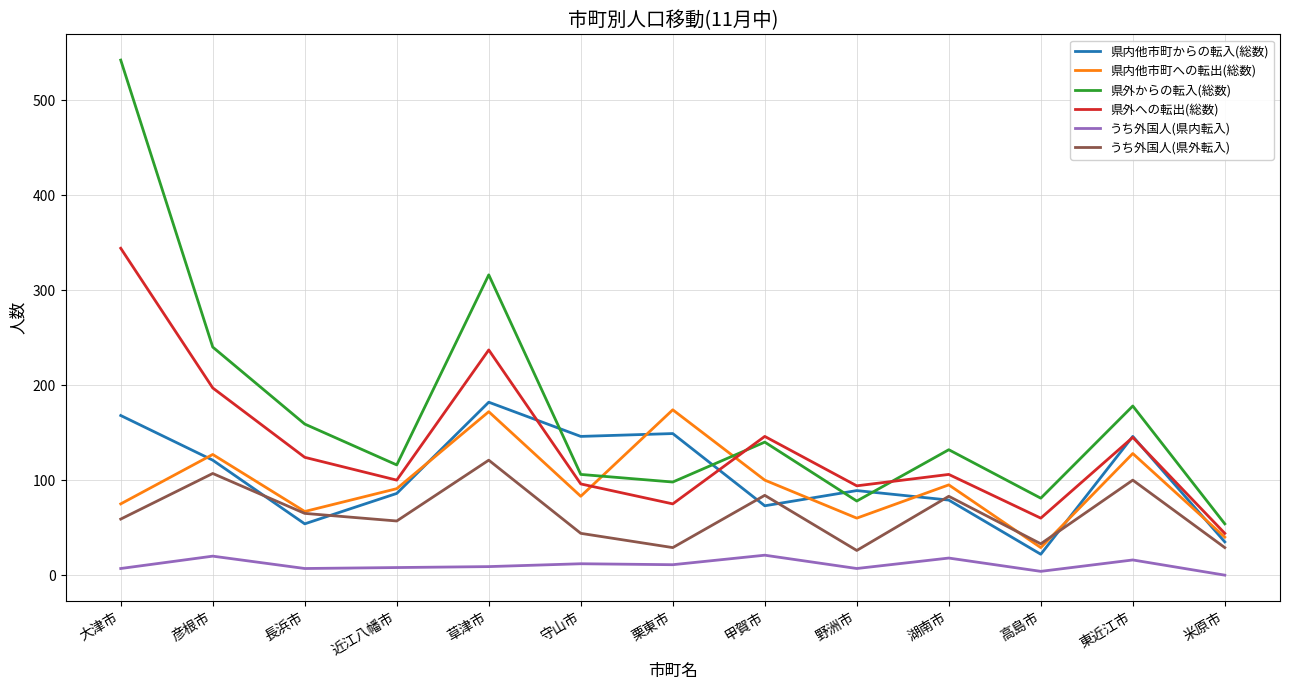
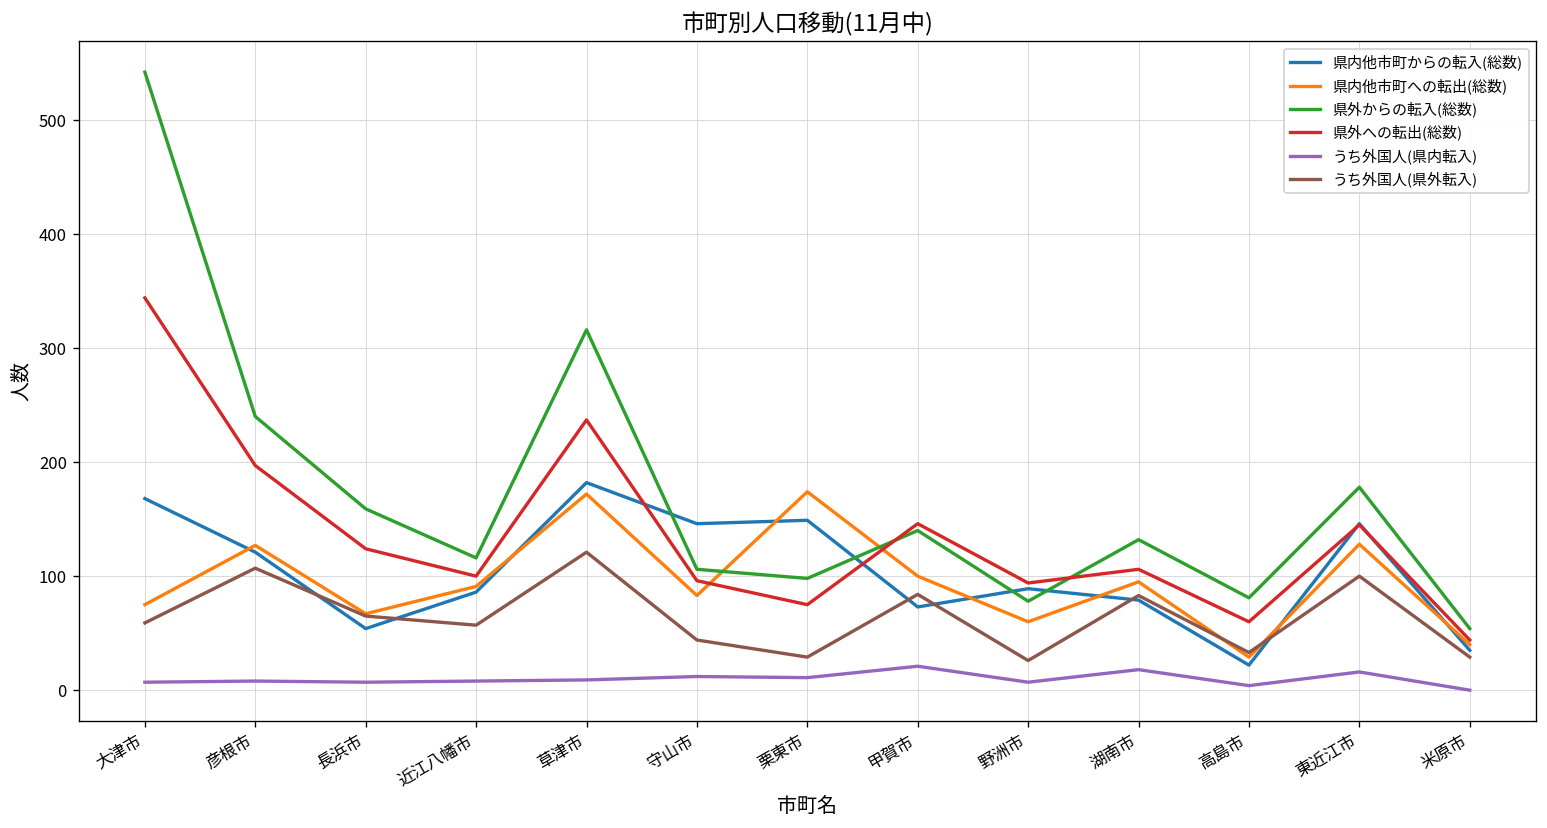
うち外国人(県内転入), 彦根市: 20 -> 10
